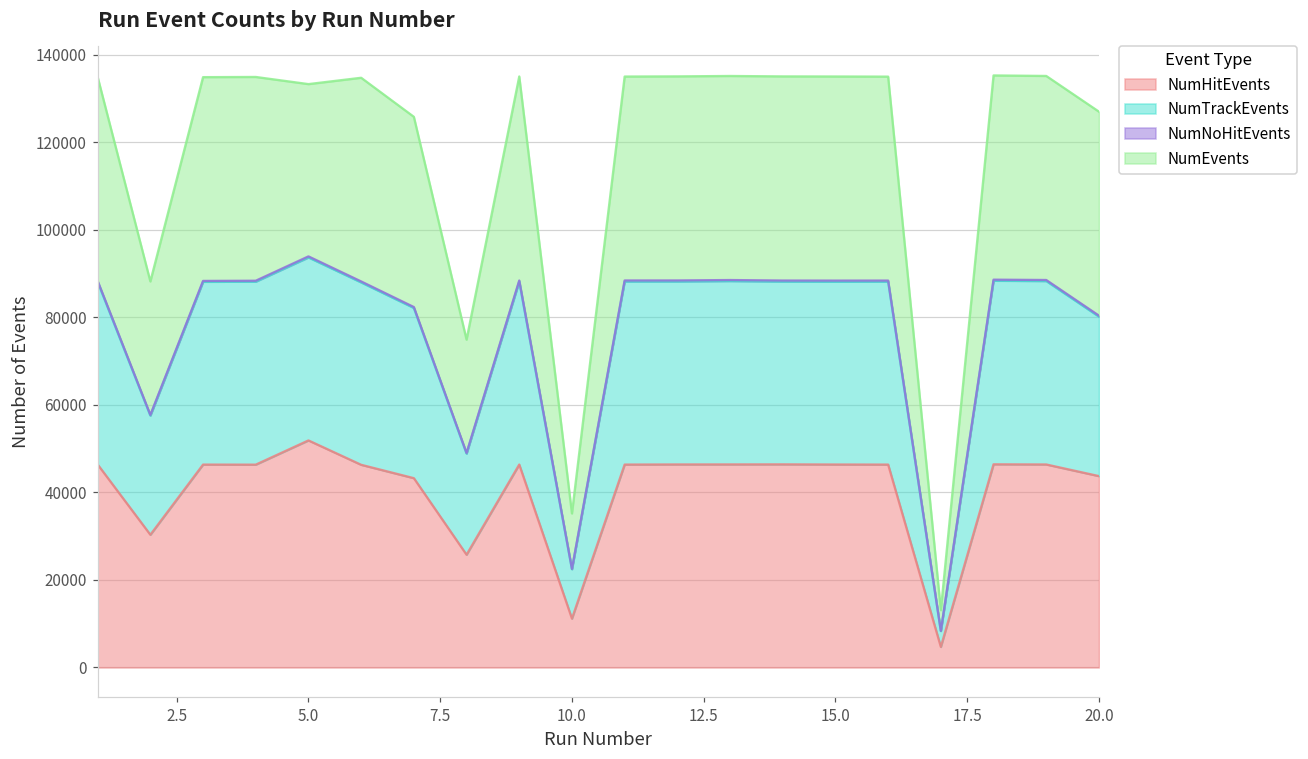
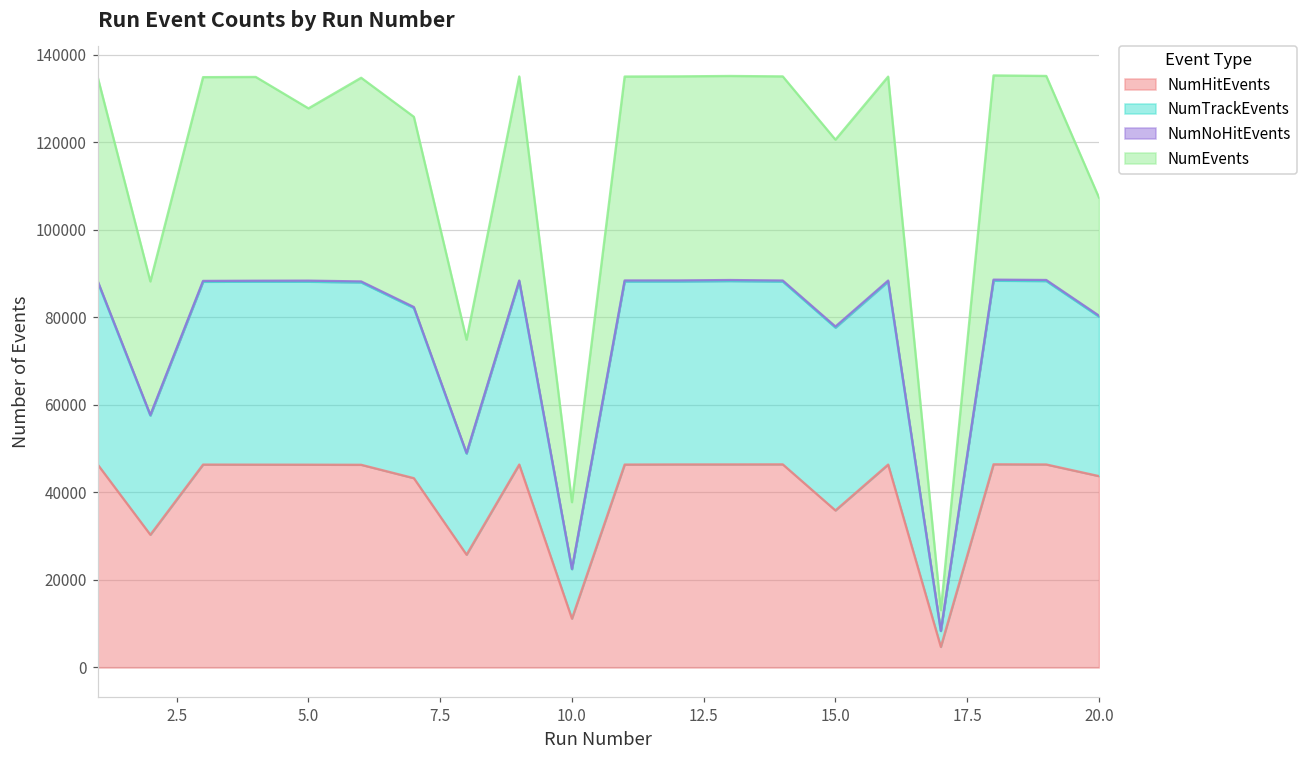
NumHitEvents, 5.0: 52000 -> 46000
NumEvents, 10.0: 13000 -> 15000
NumHitEvents, 15.0: 46000 -> 36000
NumEvents, 15.0: 47000 -> 43000
NumEvents, 20.0: 47000 -> 27000
